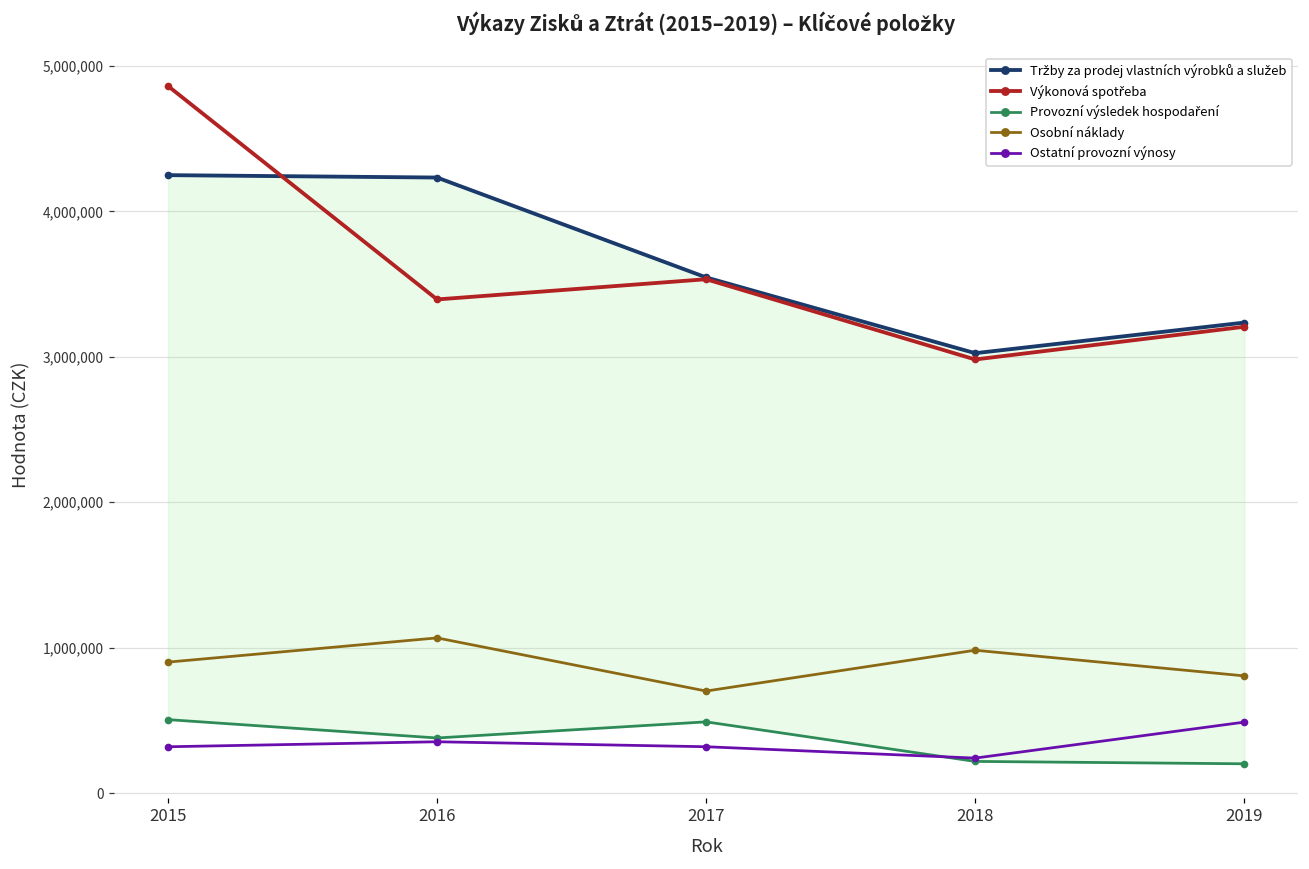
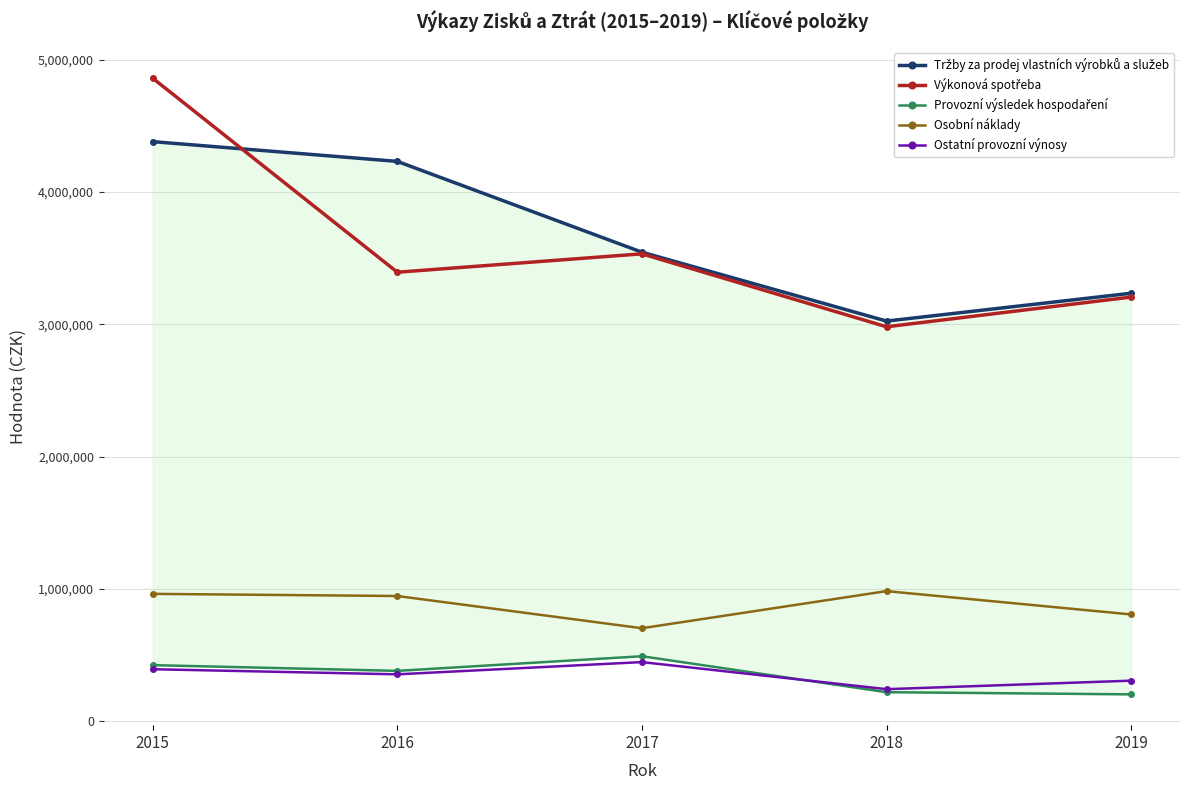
Tržby za prodej vlastních výrobků a služeb, 2015: 4,250,000 -> 4,380,000
Provozní výsledek hospodaření, 2015: 510,000 -> 420,000
Osobní náklady, 2015: 900,000 -> 960,000
Ostatní provozní výnosy, 2015: 320,000 -> 390,000
Osobní náklady, 2016: 1,070,000 -> 950,000
Ostatní provozní výnosy, 2017: 320,000 -> 450,000
Ostatní provozní výnosy, 2019: 490,000 -> 300,000
